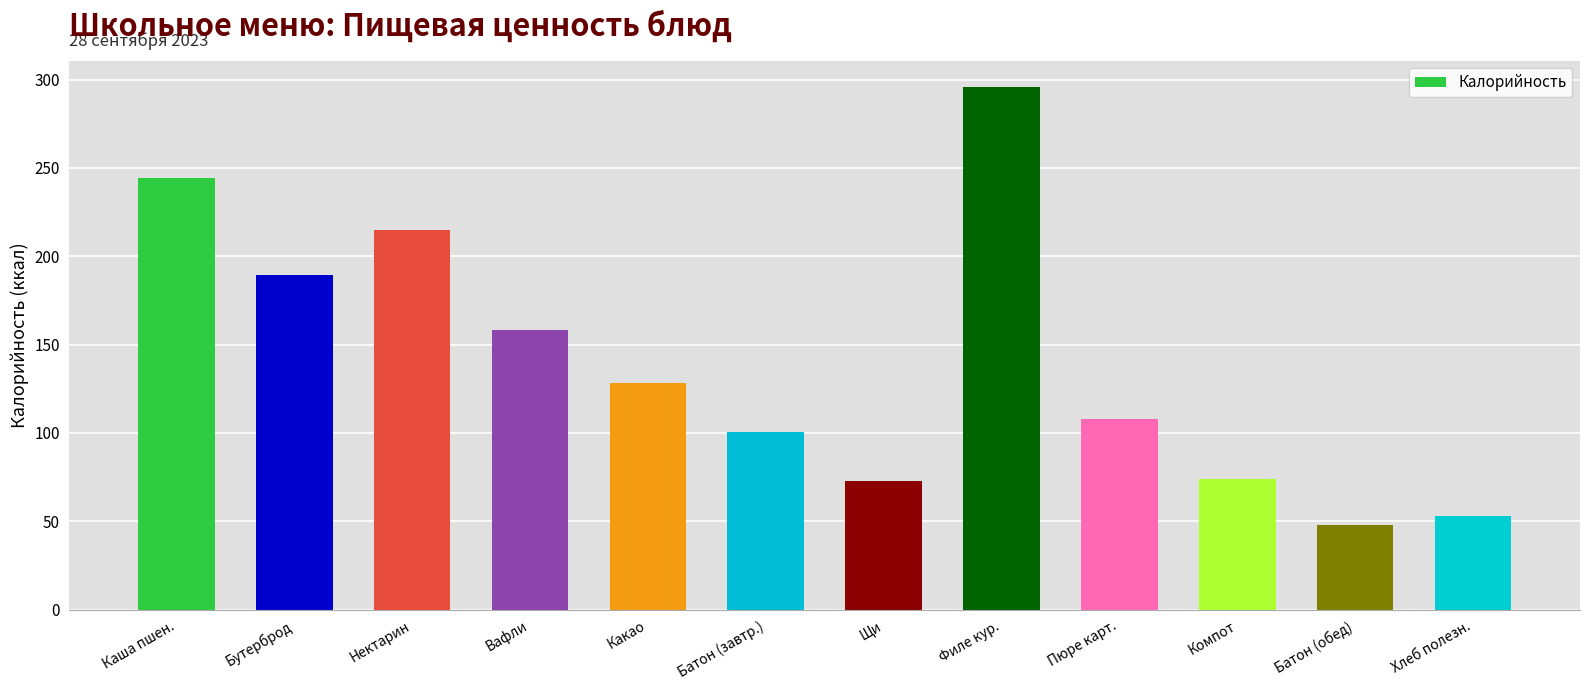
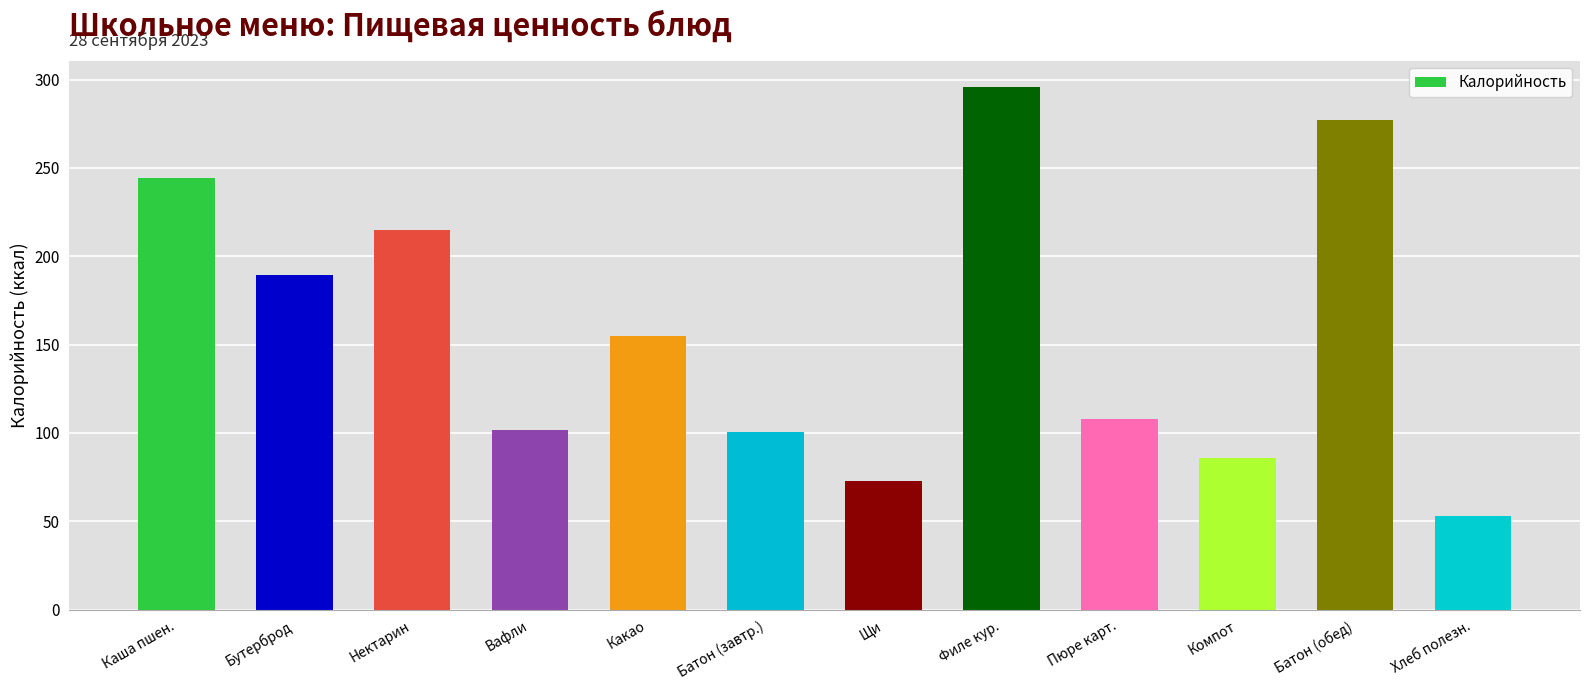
Вафли: 158 -> 102
Какао: 128 -> 155
Компот: 74 -> 86
Батон (обед): 48 -> 277
